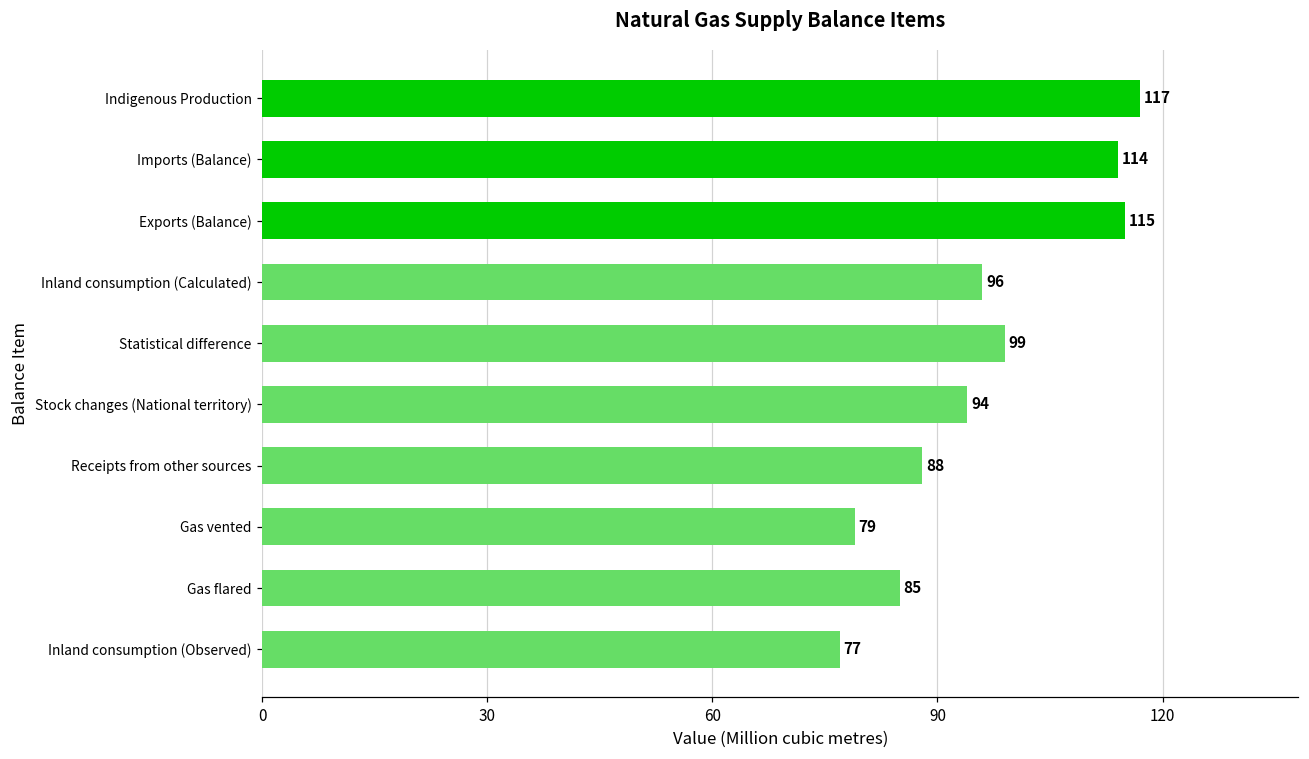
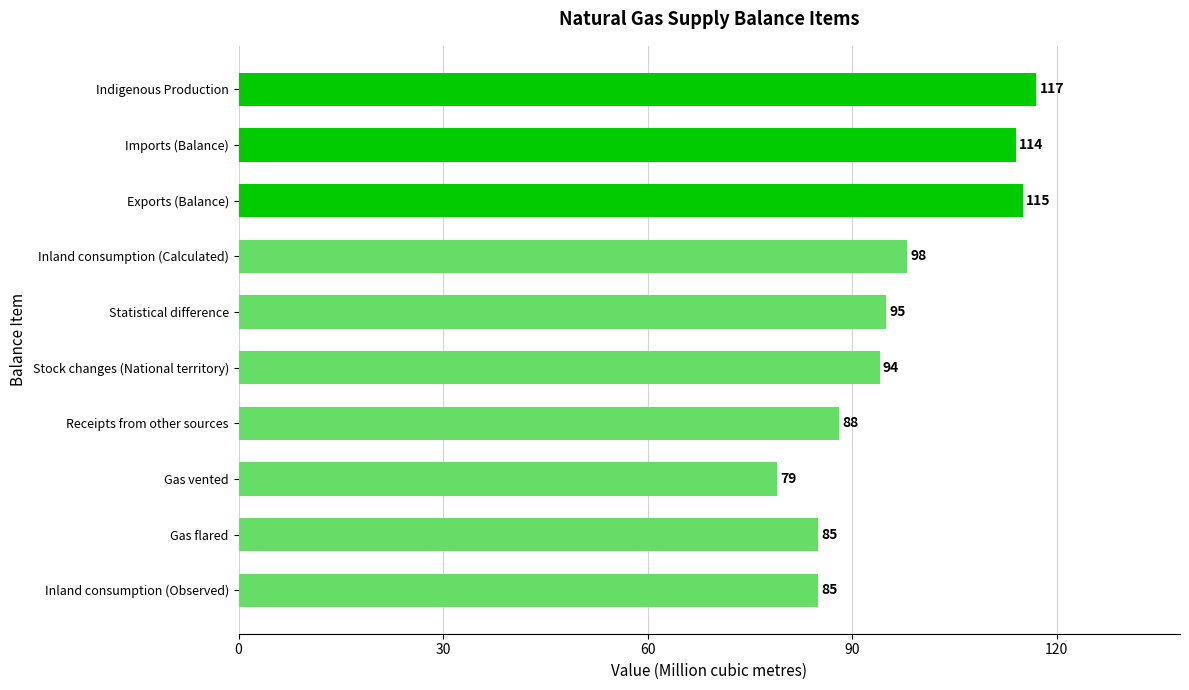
Inland consumption (Calculated): 96 -> 98
Statistical difference: 99 -> 95
Inland consumption (Observed): 77 -> 85
